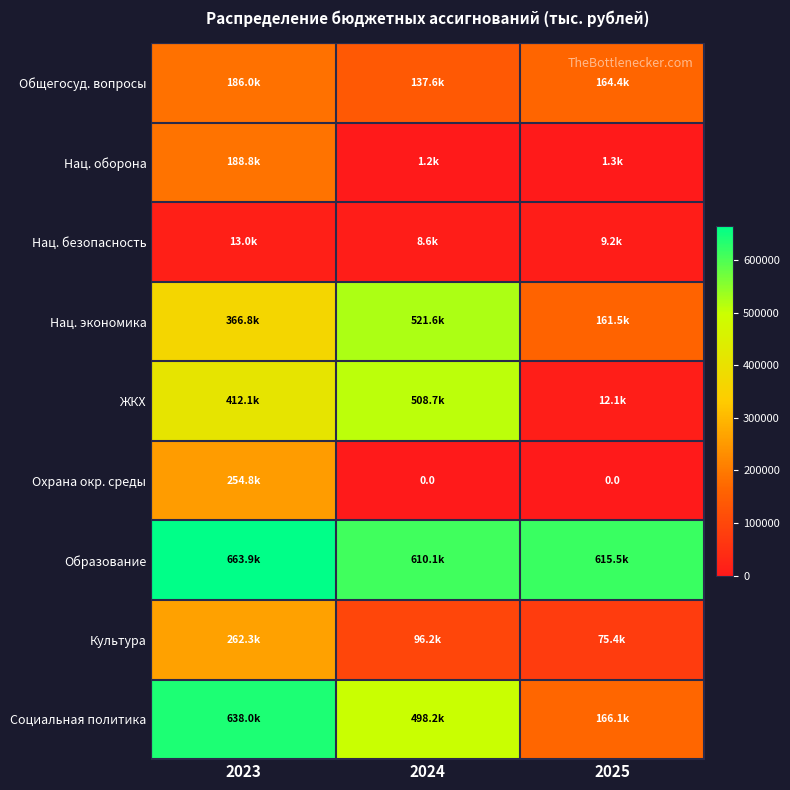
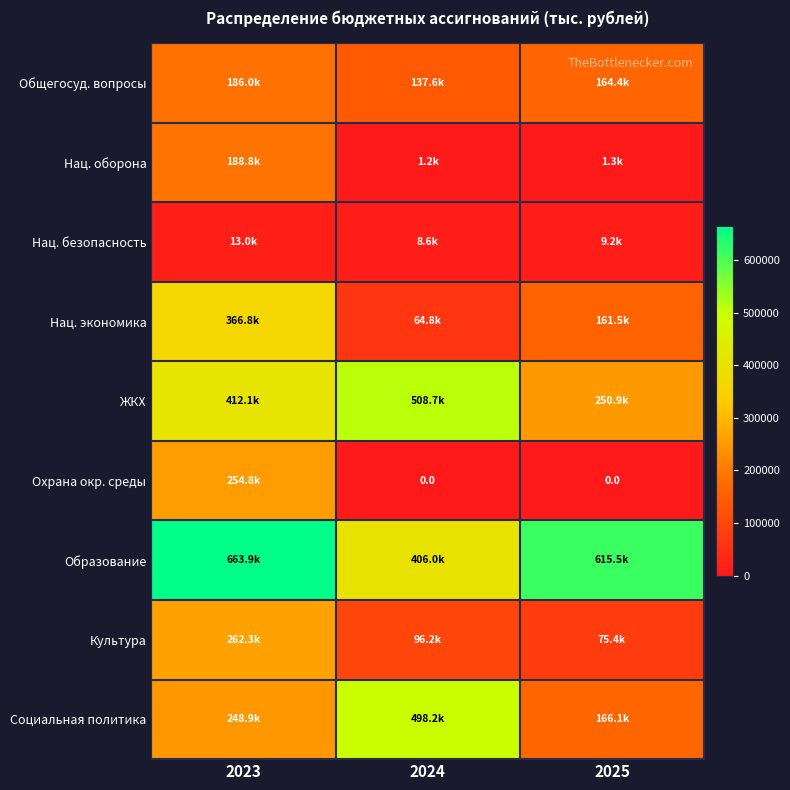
Нац. экономика, 2024: 521.6k -> 64.8k
ЖКХ, 2025: 12.1k -> 250.9k
Образование, 2024: 610.1k -> 406.0k
Социальная политика, 2023: 638.0k -> 248.9k
